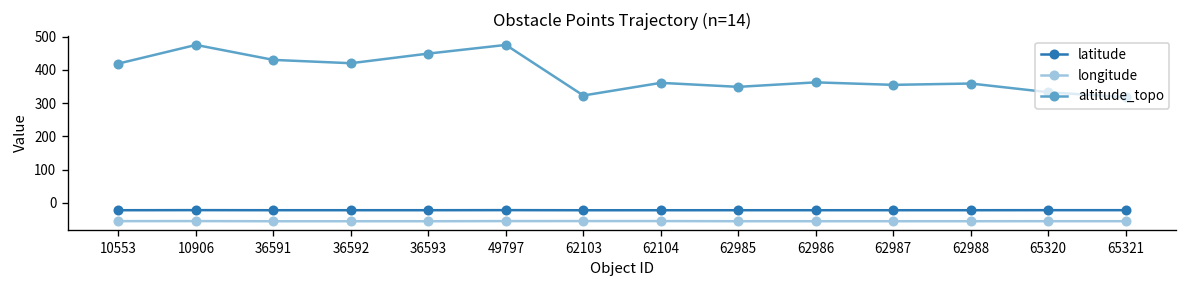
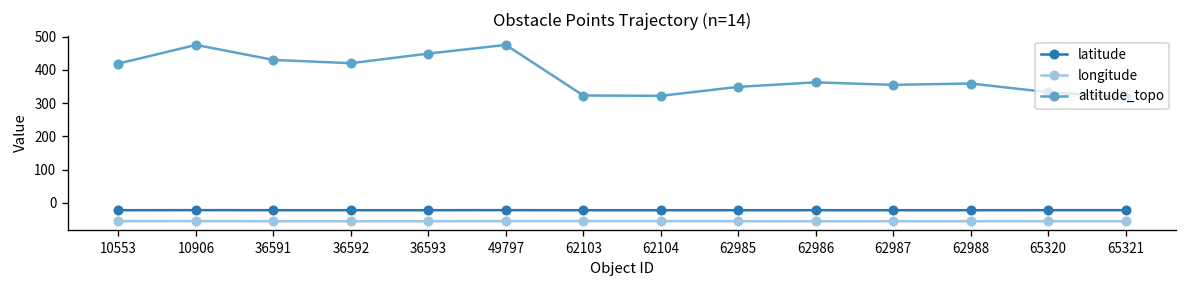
altitude_topo, 62104: 360 -> 320
